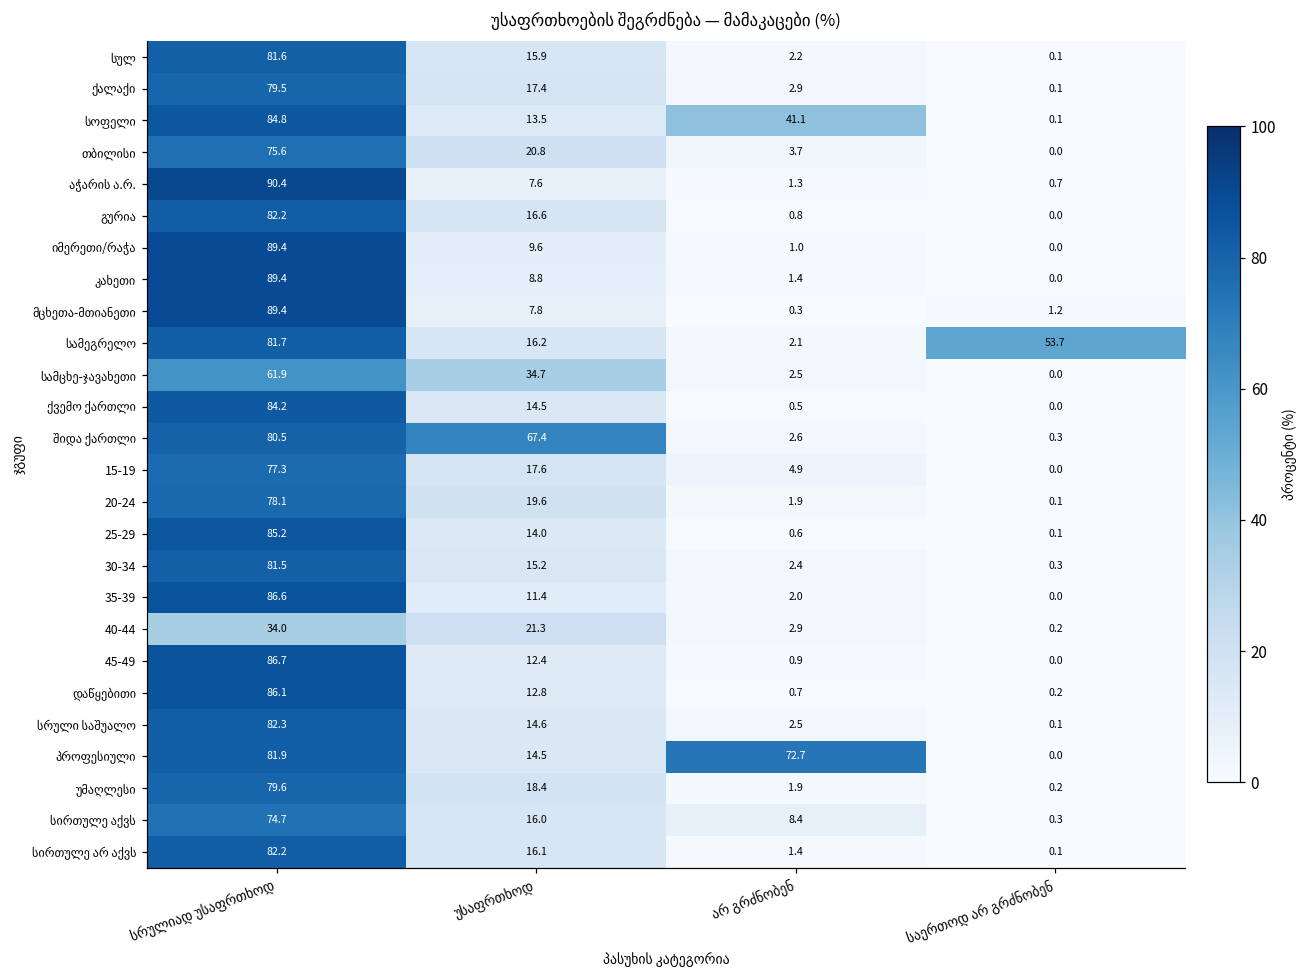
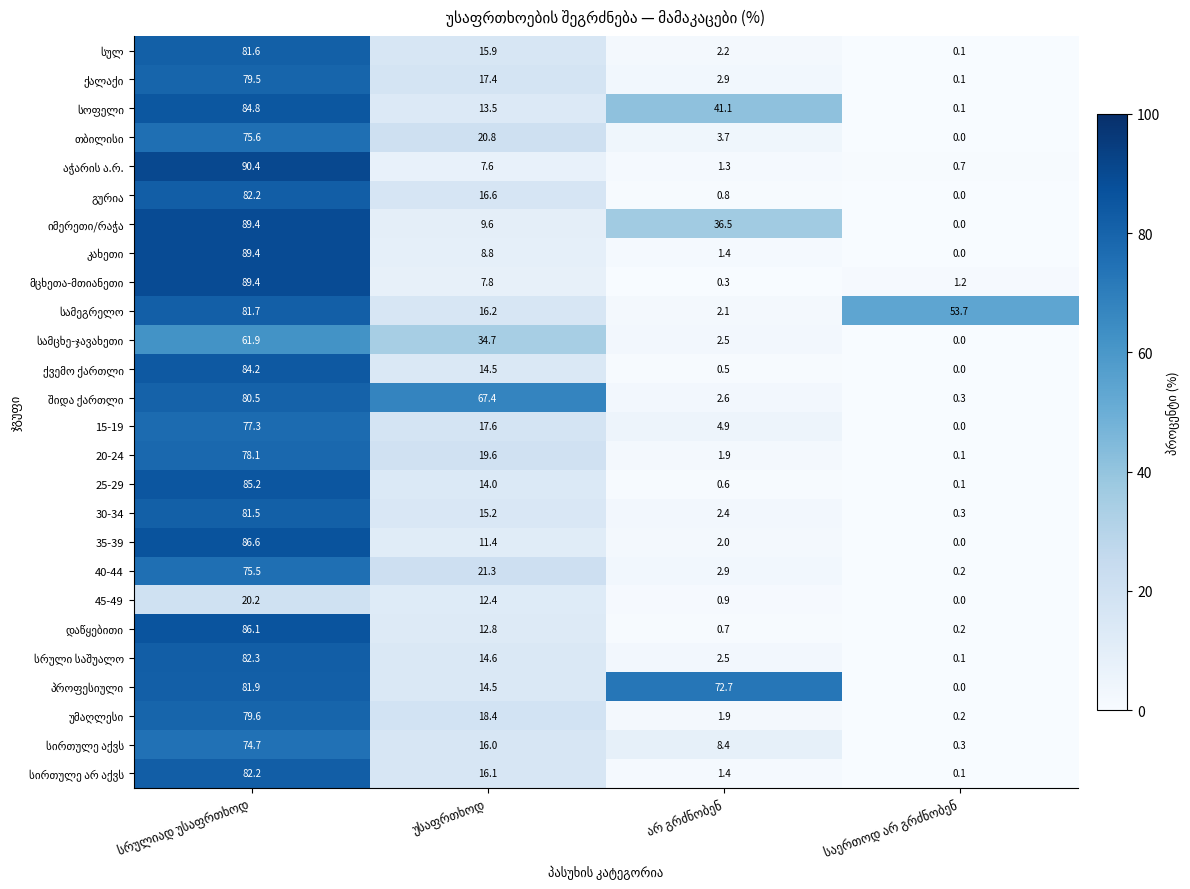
იმერეთი/რაჭა, არ გრძნობენ: 1.0 -> 36.5
40-44, სრულიად უსაფრთხოდ: 34.0 -> 75.5
45-49, სრულიად უსაფრთხოდ: 86.7 -> 20.2
